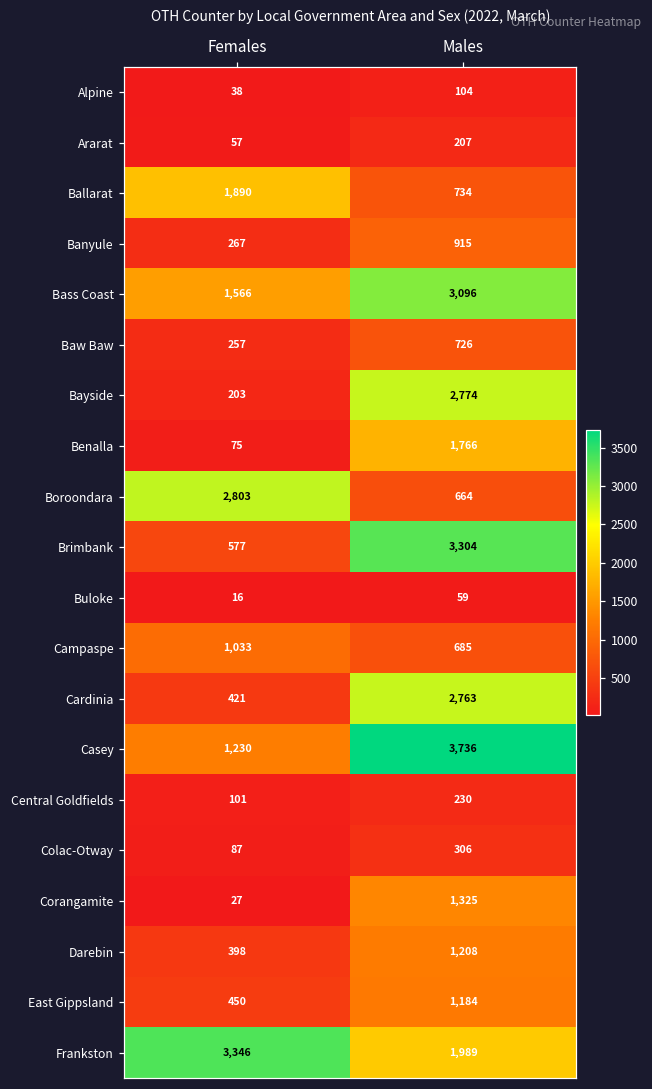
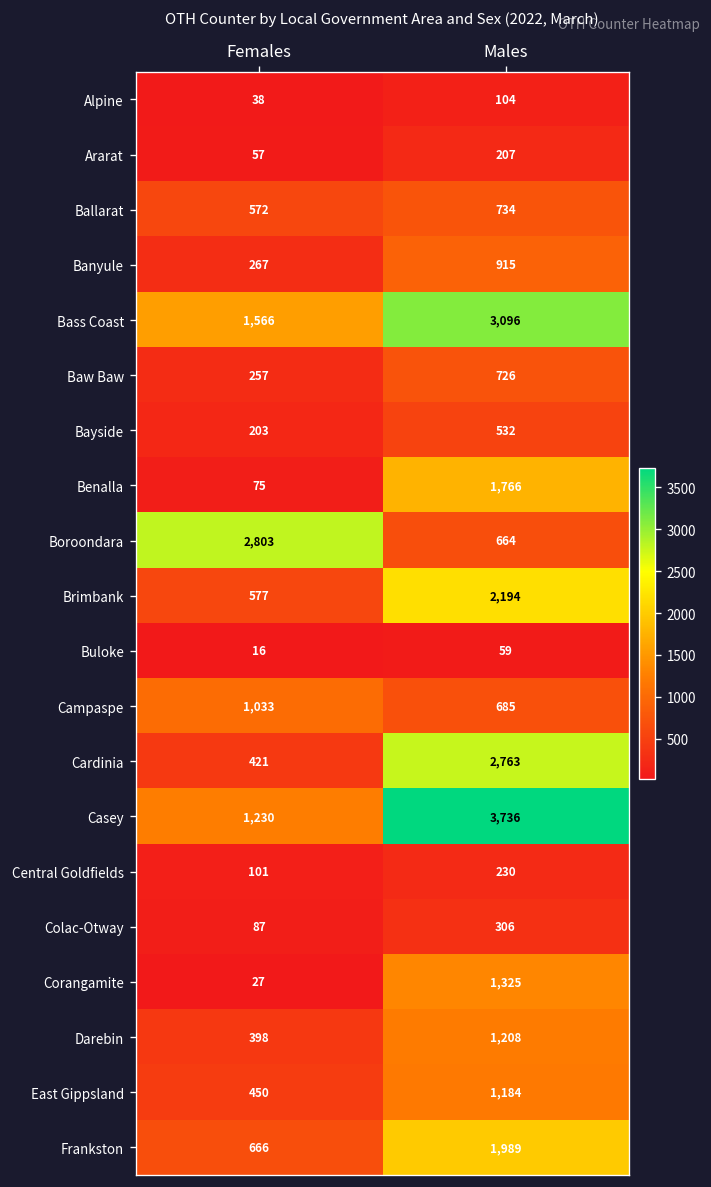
Ballarat, Females: 1,890 -> 572
Bayside, Males: 2,774 -> 532
Brimbank, Males: 3,304 -> 2,194
Frankston, Females: 3,346 -> 666
